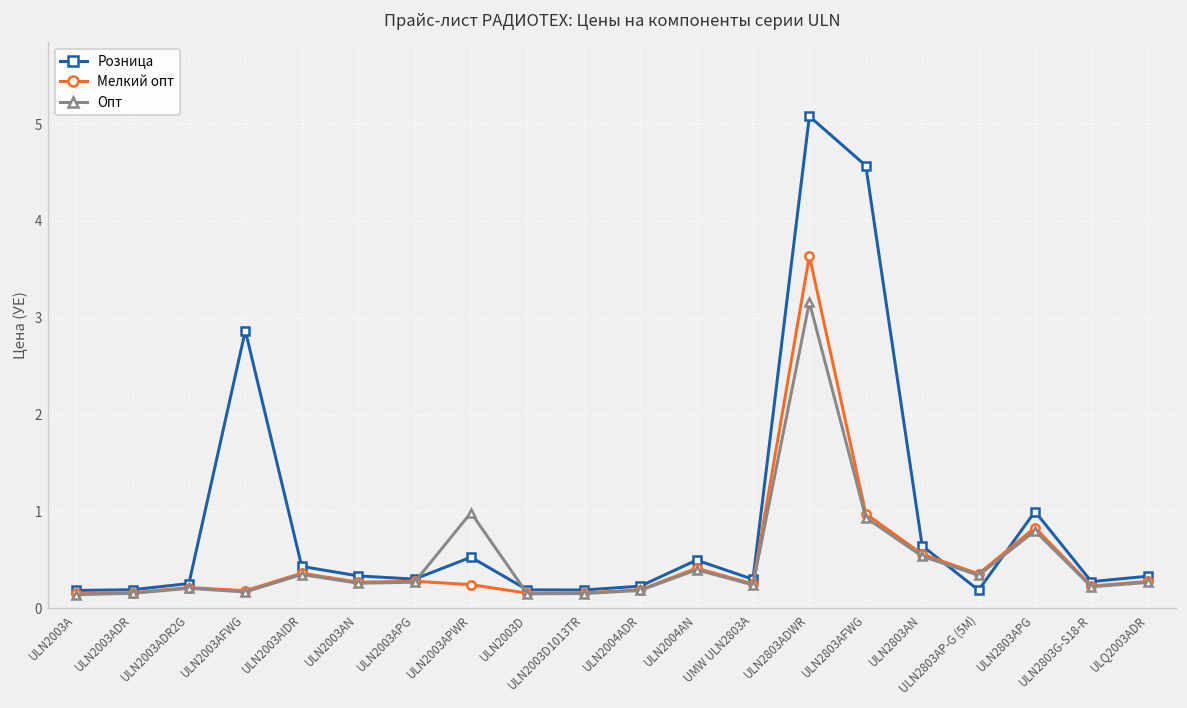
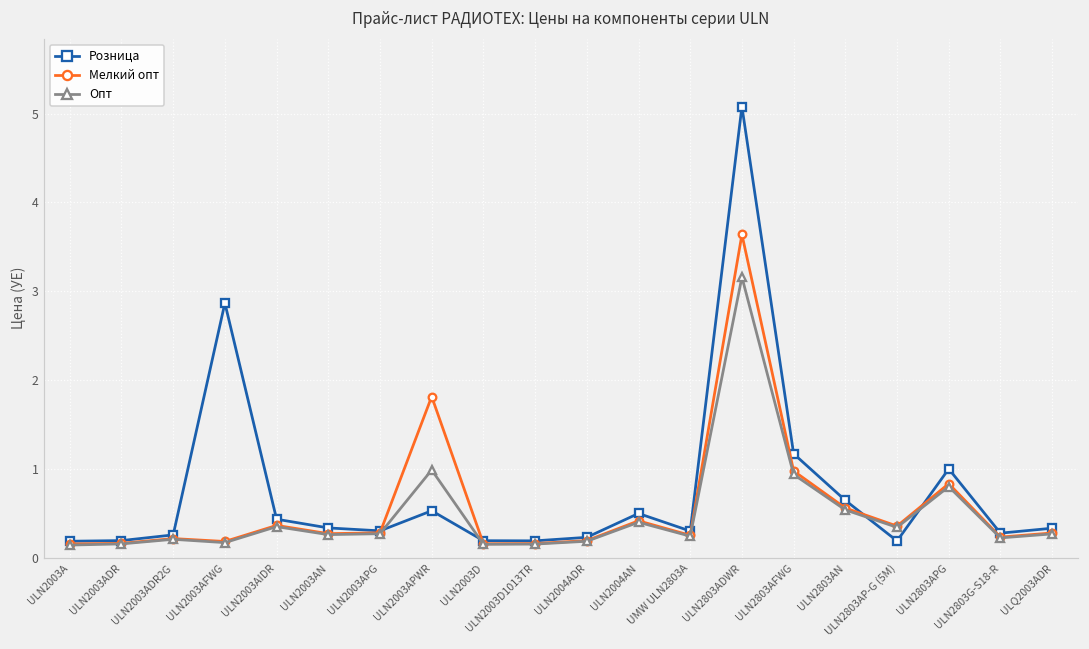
Мелкий опт, ULN2003APWR: 0.2 -> 1.8
Розница, ULN2803AFWG: 4.6 -> 1.2
